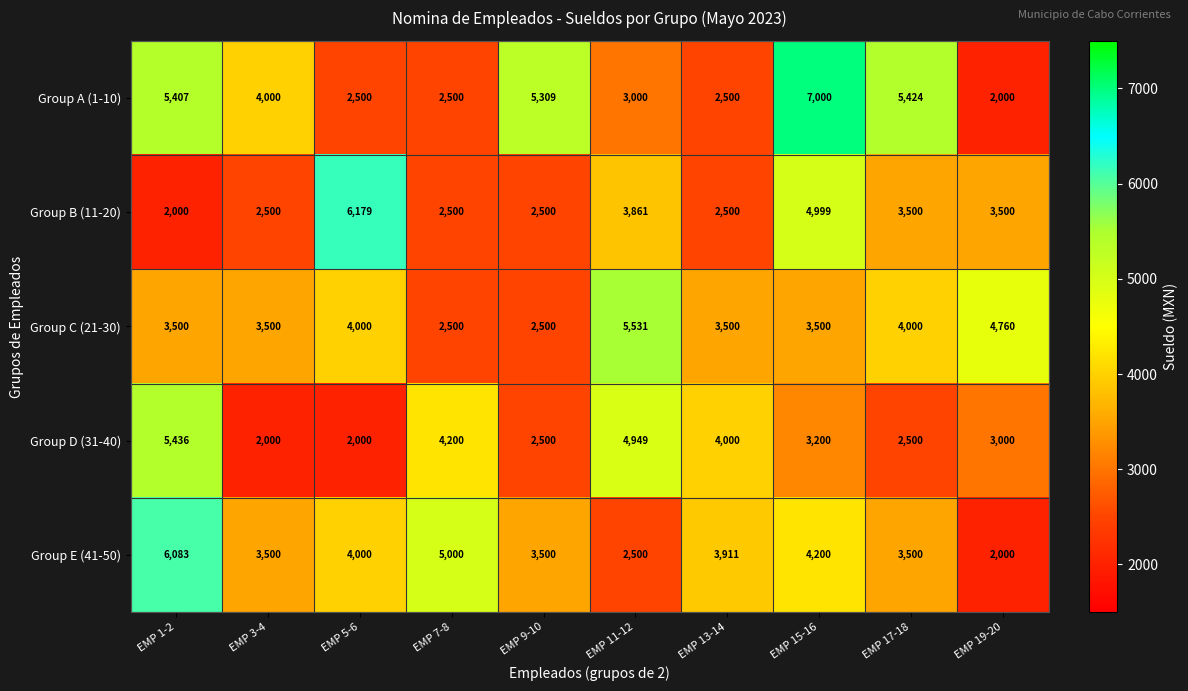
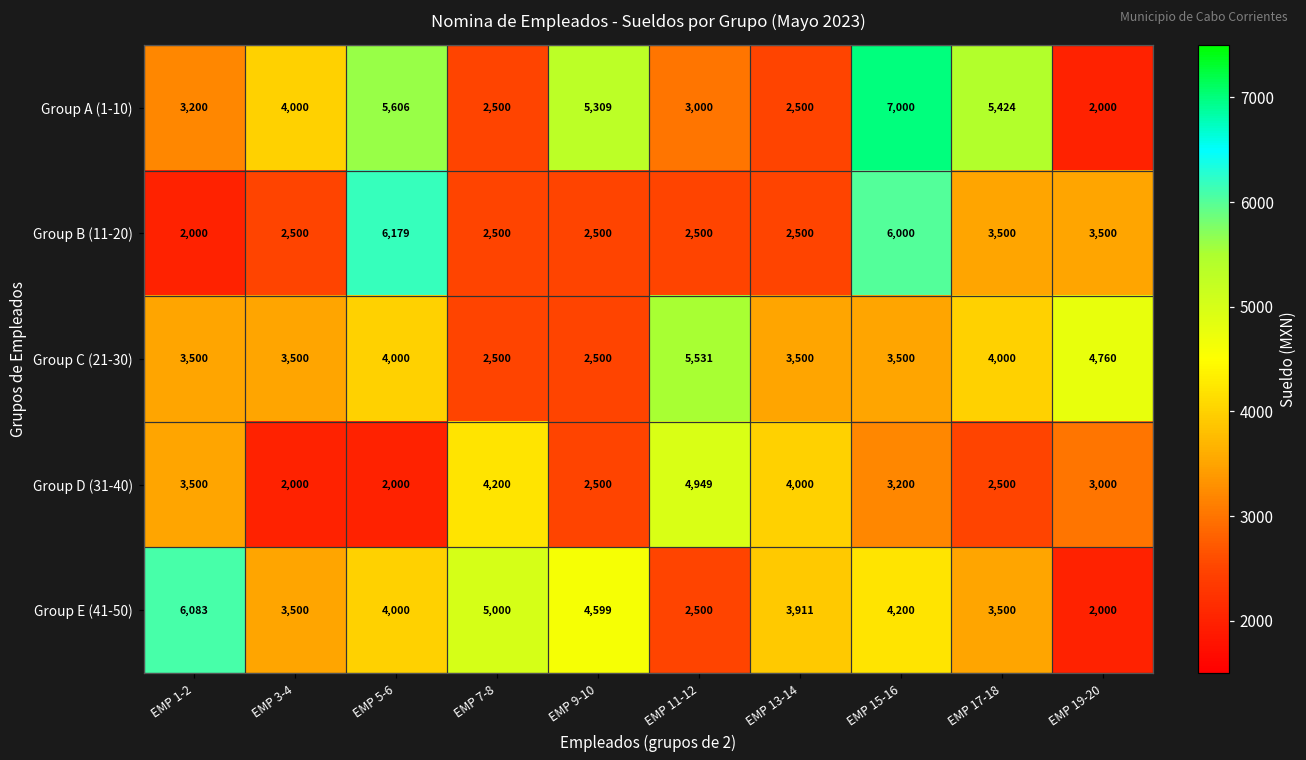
Group A (1-10), EMP 1-2: 5,407 -> 3,200
Group A (1-10), EMP 5-6: 2,500 -> 5,606
Group B (11-20), EMP 11-12: 3,861 -> 2,500
Group B (11-20), EMP 15-16: 4,999 -> 6,000
Group D (31-40), EMP 1-2: 5,436 -> 3,500
Group E (41-50), EMP 9-10: 3,500 -> 4,599
